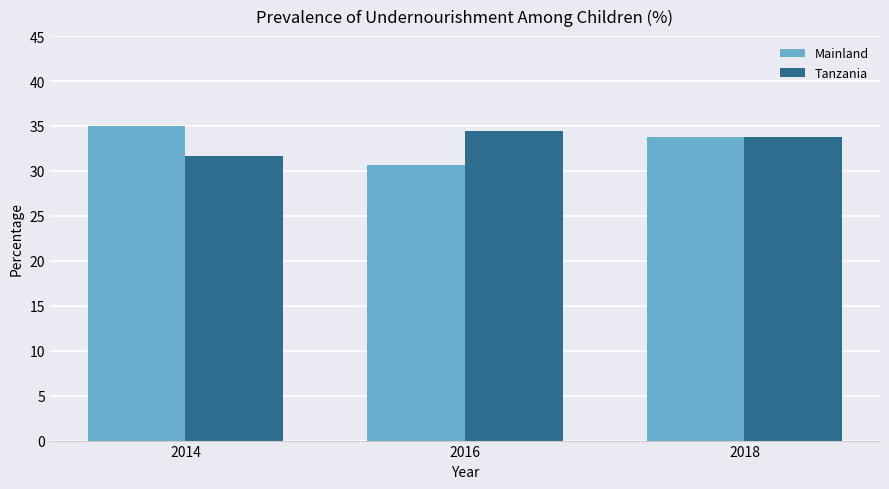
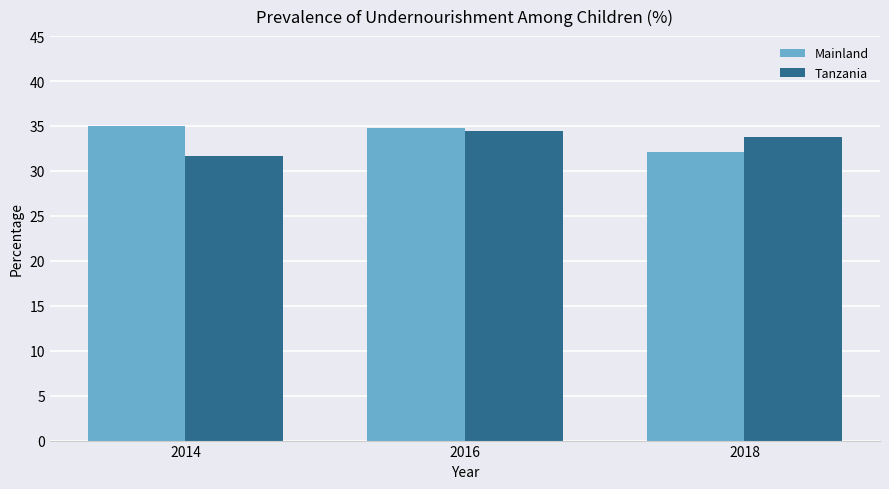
Mainland, 2016: 31 -> 35
Mainland, 2018: 34 -> 32
